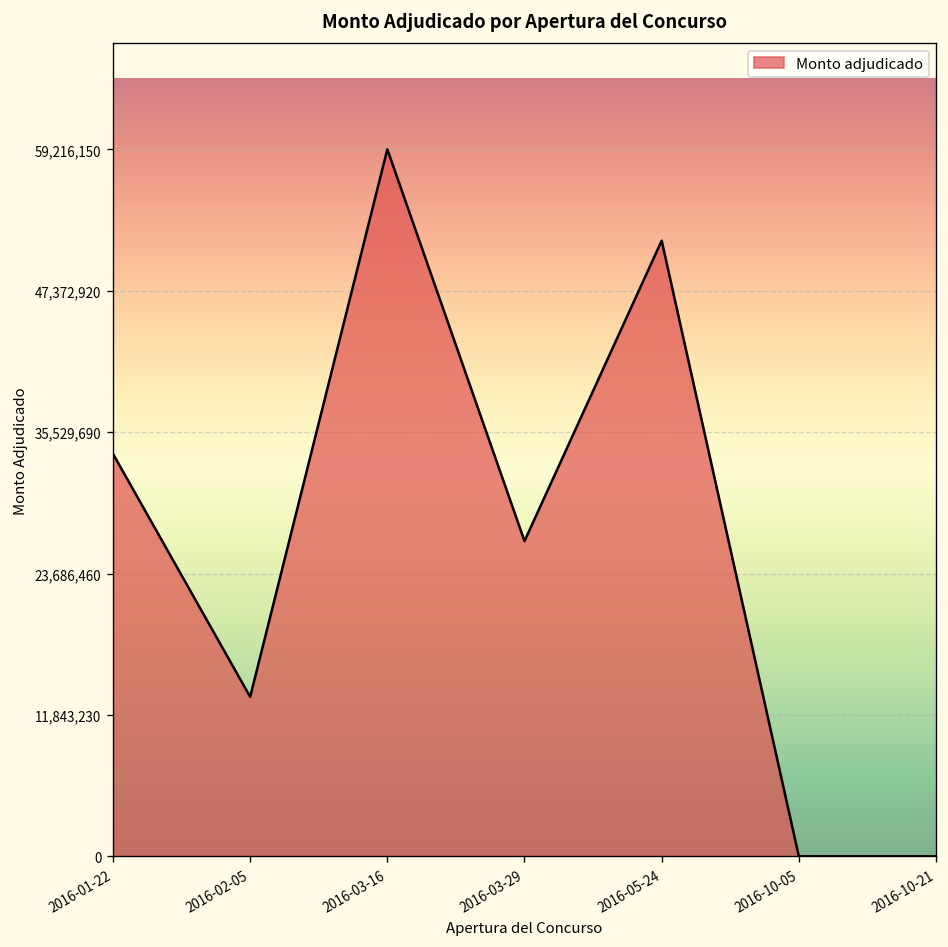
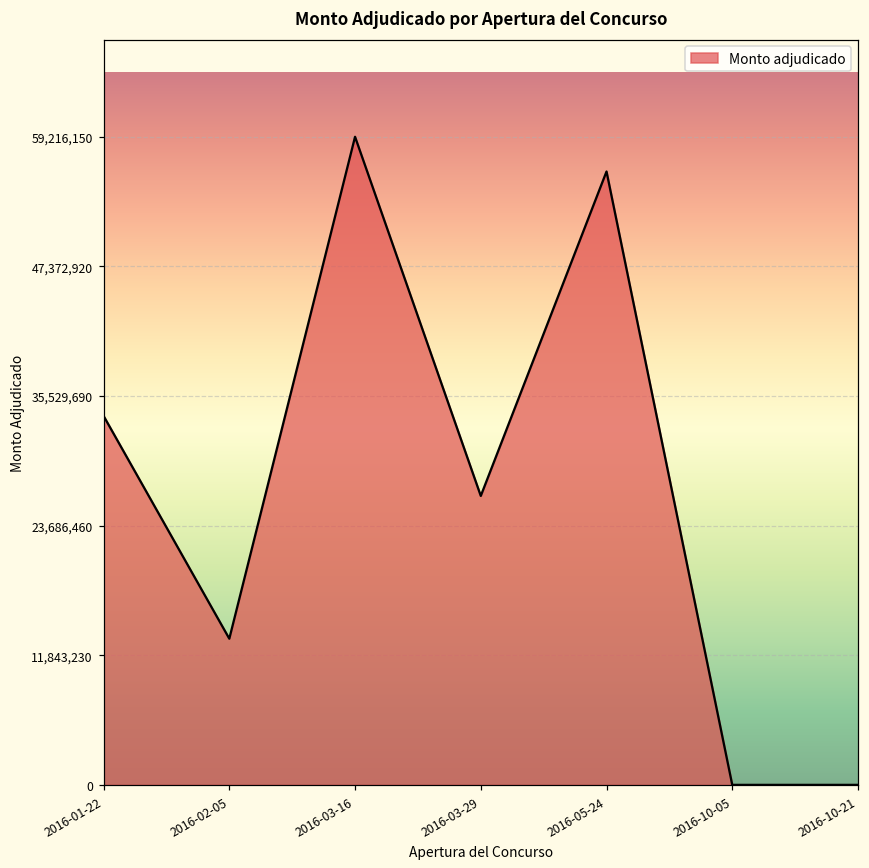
2016-05-24: 52,000,000 -> 56,000,000
